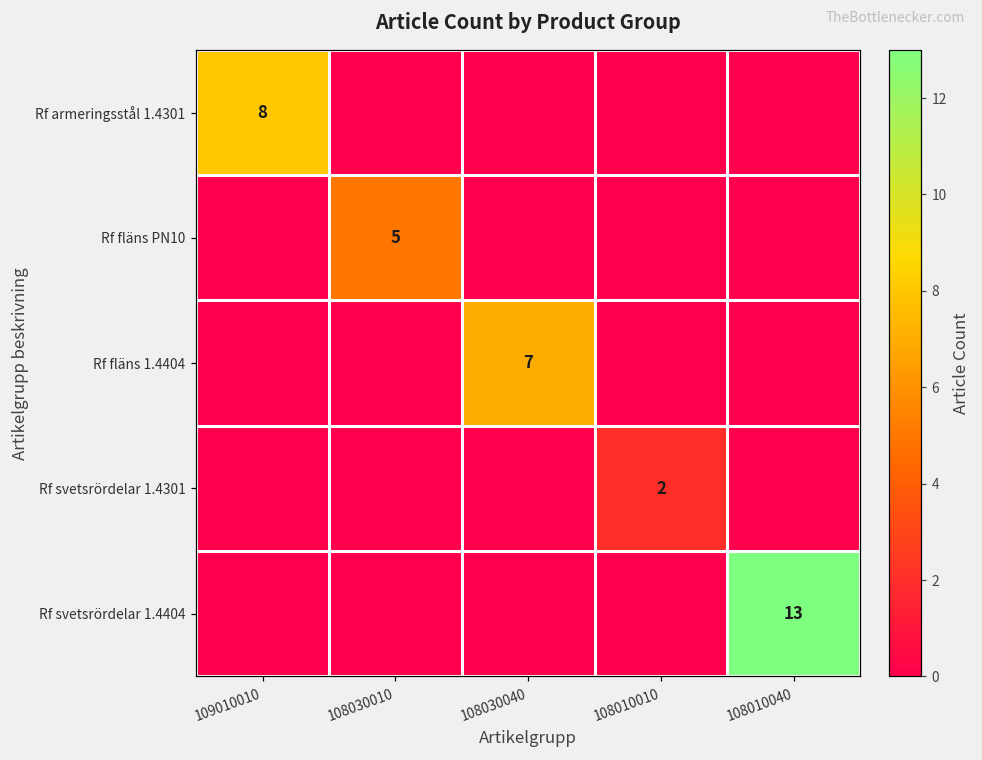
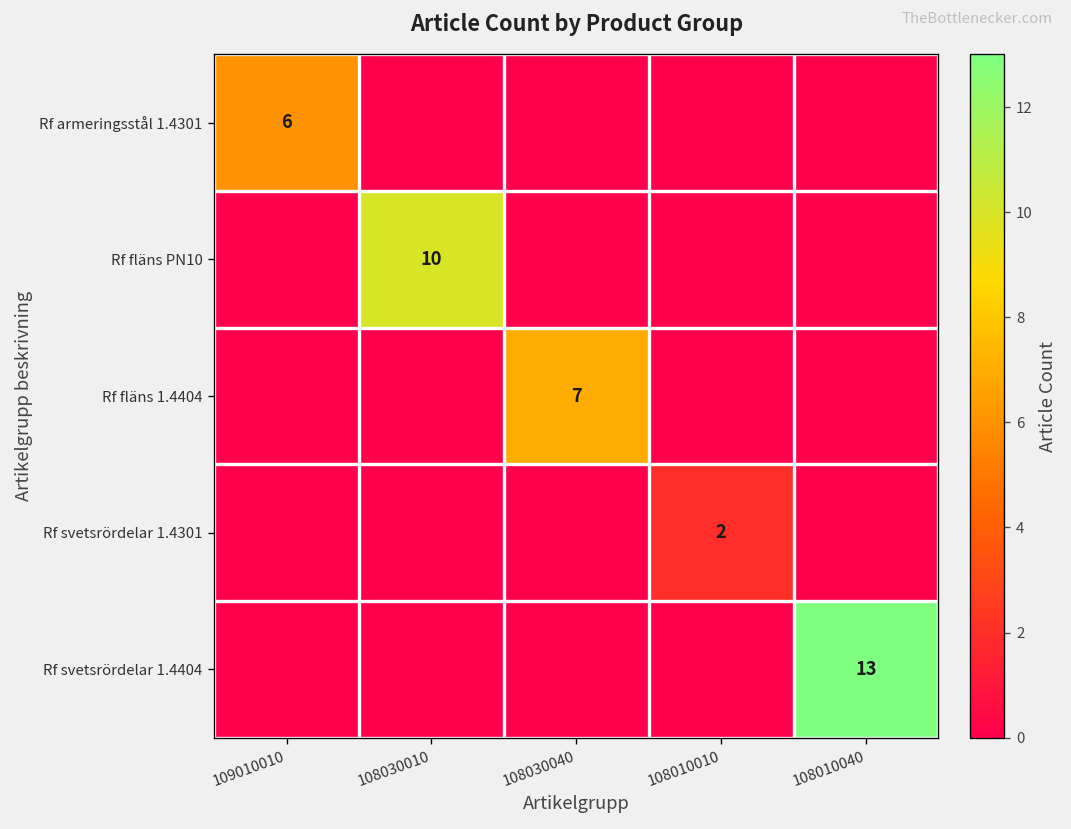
Rf armeringsstål 1.4301, 109010010: 8 -> 6
Rf fläns PN10, 108030010: 5 -> 10
